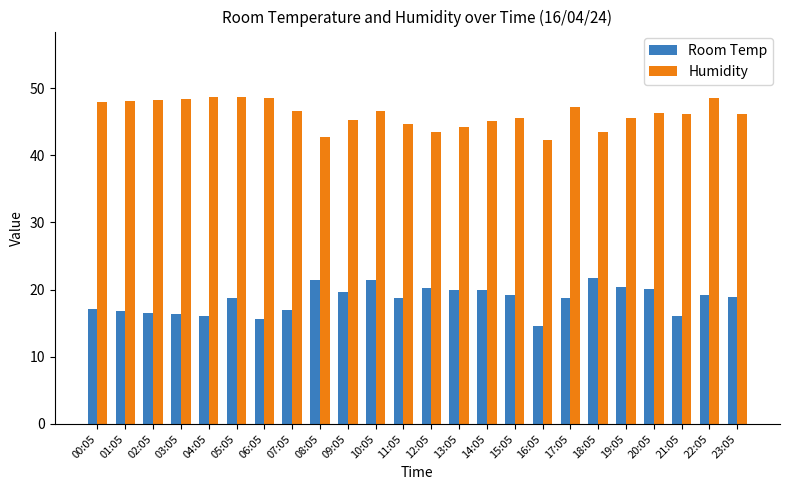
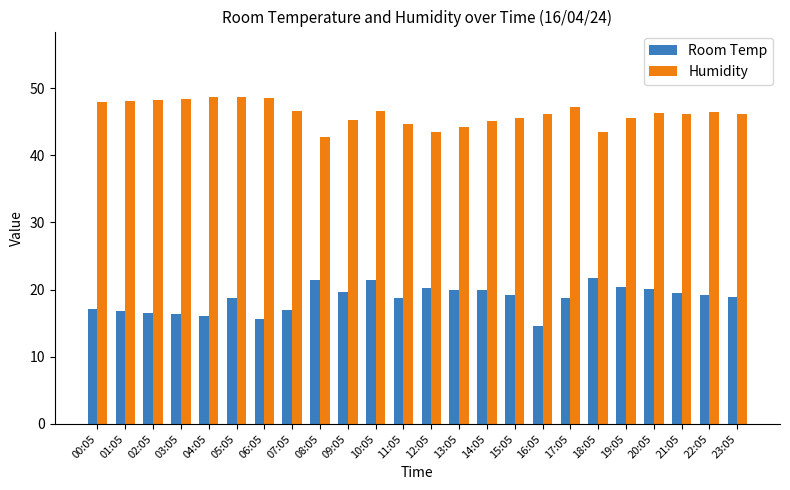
Humidity, 16:05: 42 -> 46
Room Temp, 21:05: 16 -> 20
Humidity, 22:05: 48 -> 46
